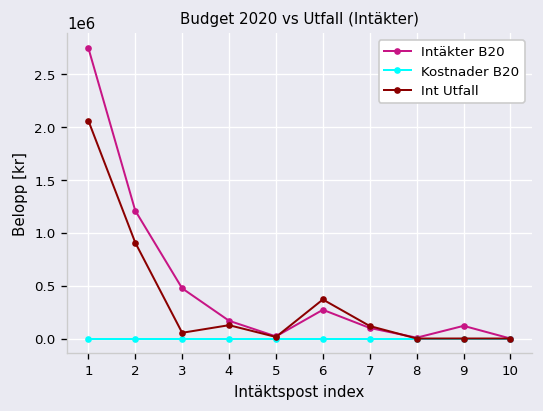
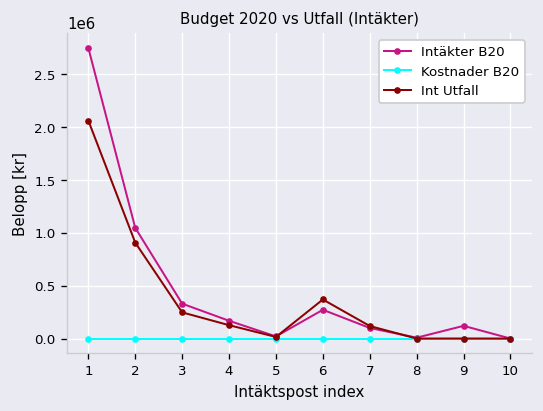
Intäkter B20, 2: 1200000 -> 1000000
Intäkter B20, 3: 500000 -> 300000
Int Utfall, 3: 100000 -> 200000
